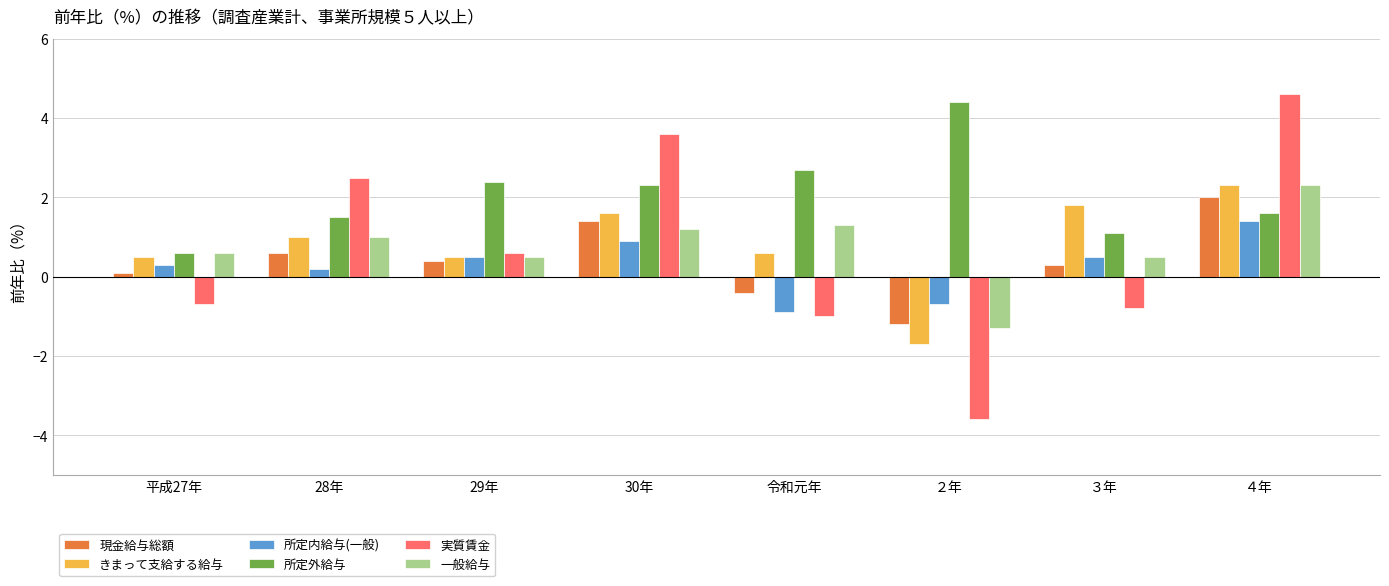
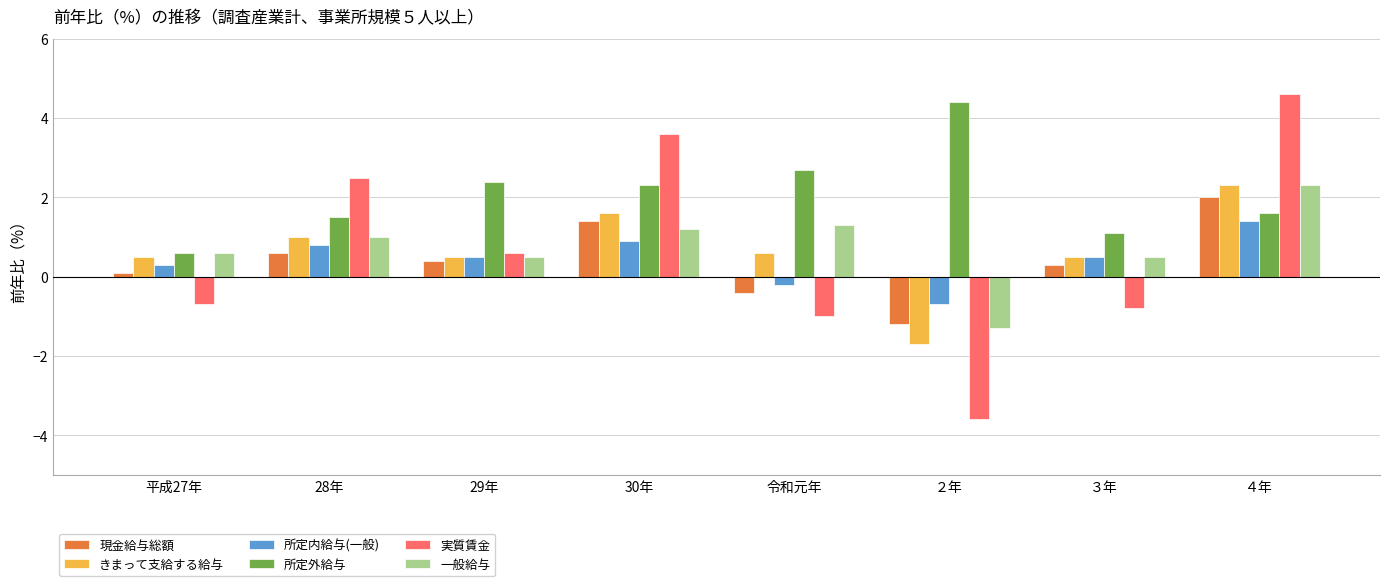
所定内給与(一般), 28年: 0.2 -> 0.8
所定内給与(一般), 令和元年: -0.9 -> -0.2
きまって支給する給与, ３年: 1.8 -> 0.5
